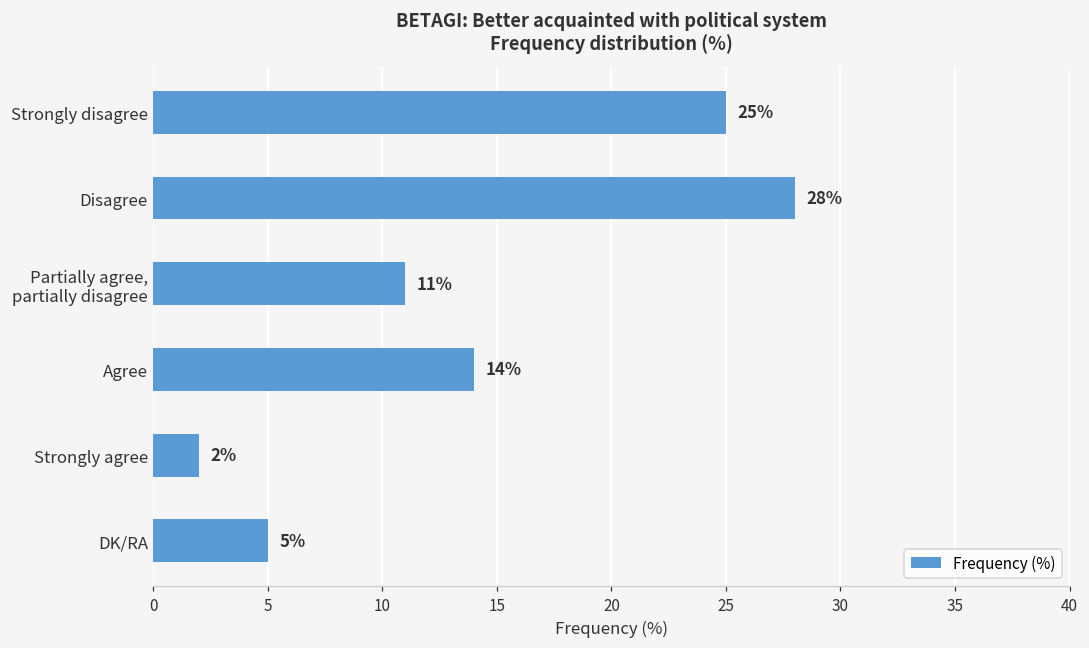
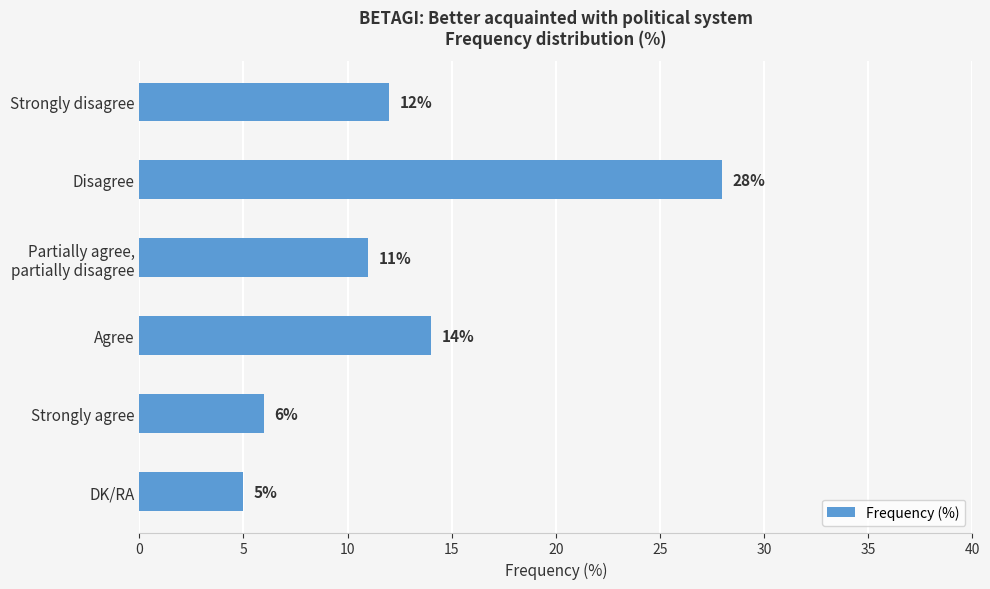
Strongly disagree: 25% -> 12%
Strongly agree: 2% -> 6%
